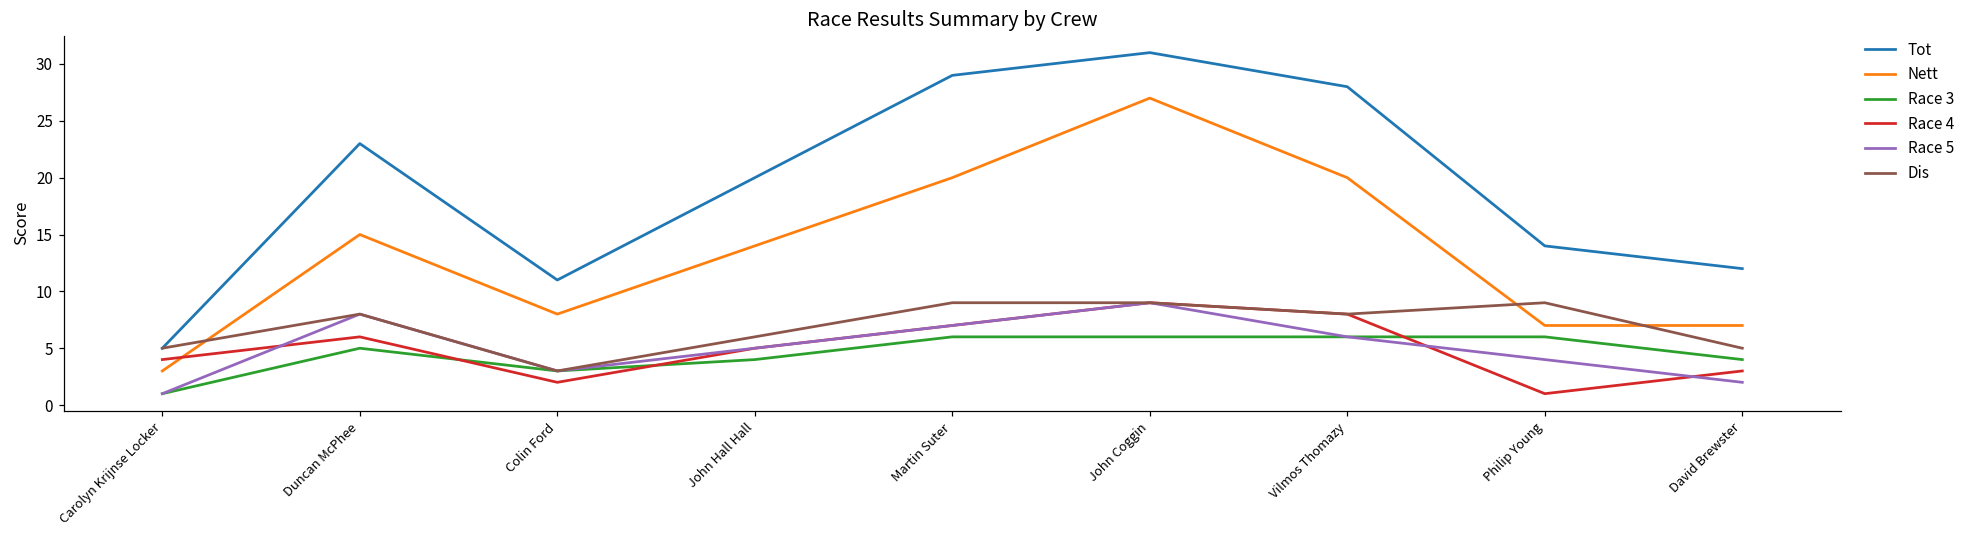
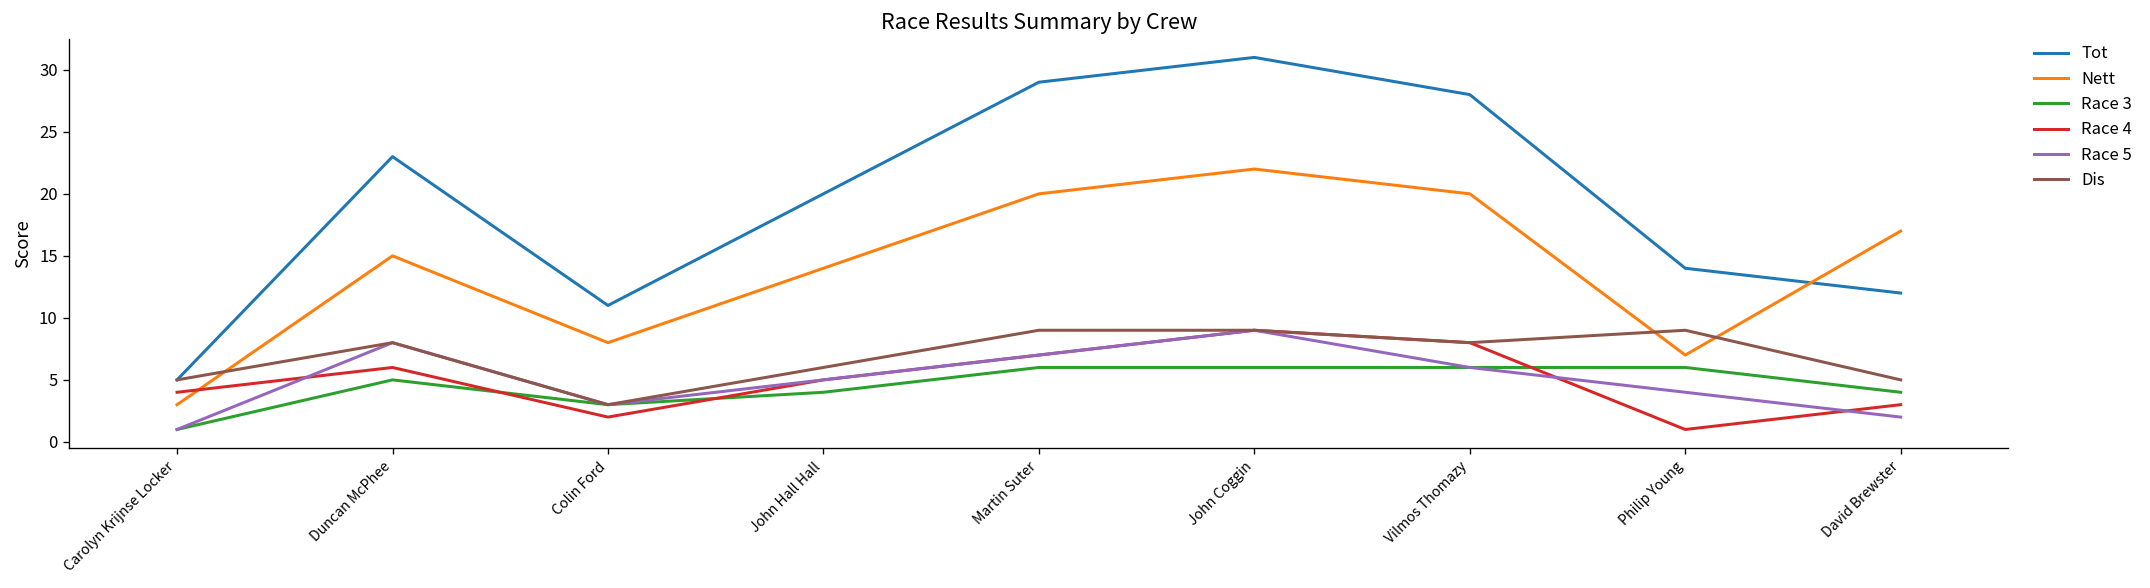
Nett, John Coggin: 27 -> 22
Nett, David Brewster: 7 -> 17
